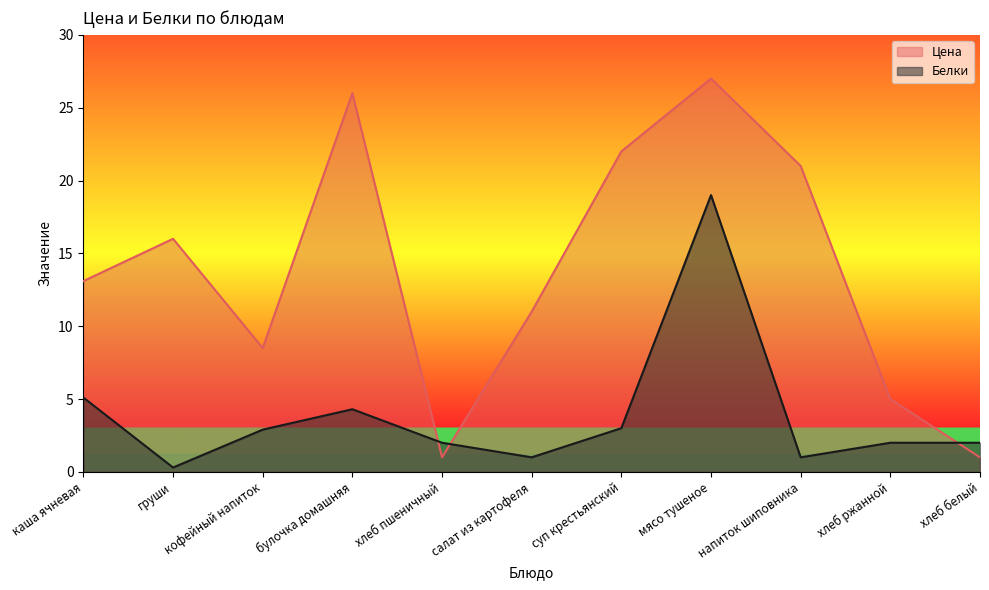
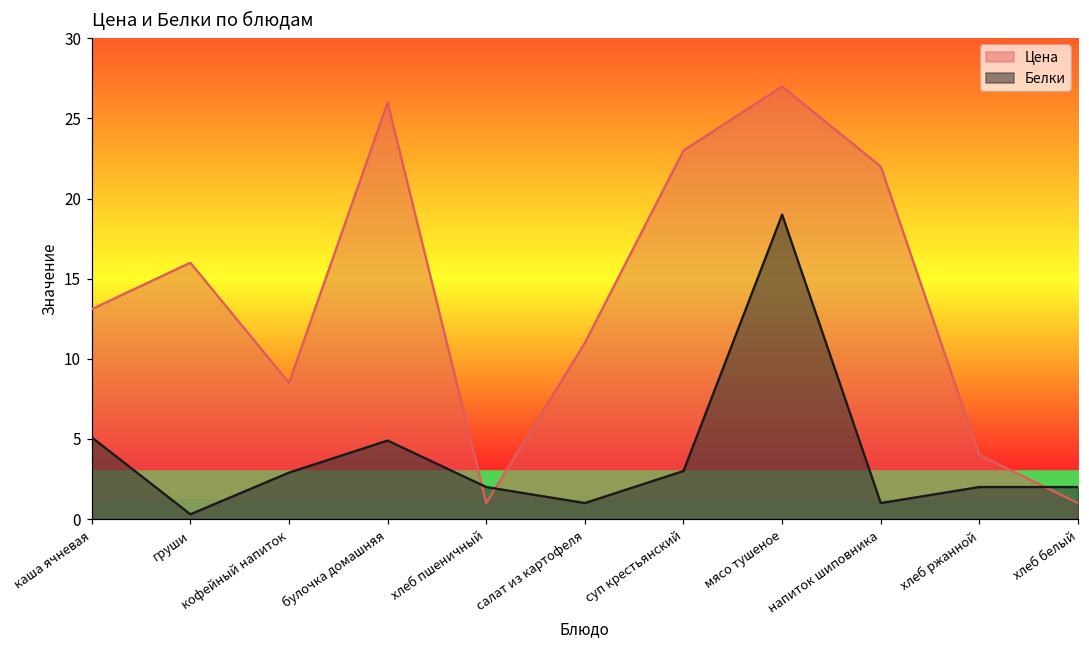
Белки, булочка домашняя: 4.3 -> 4.9
Цена, суп крестьянский: 22 -> 23
Цена, напиток шиповника: 21 -> 22
Цена, хлеб ржанной: 5 -> 4
